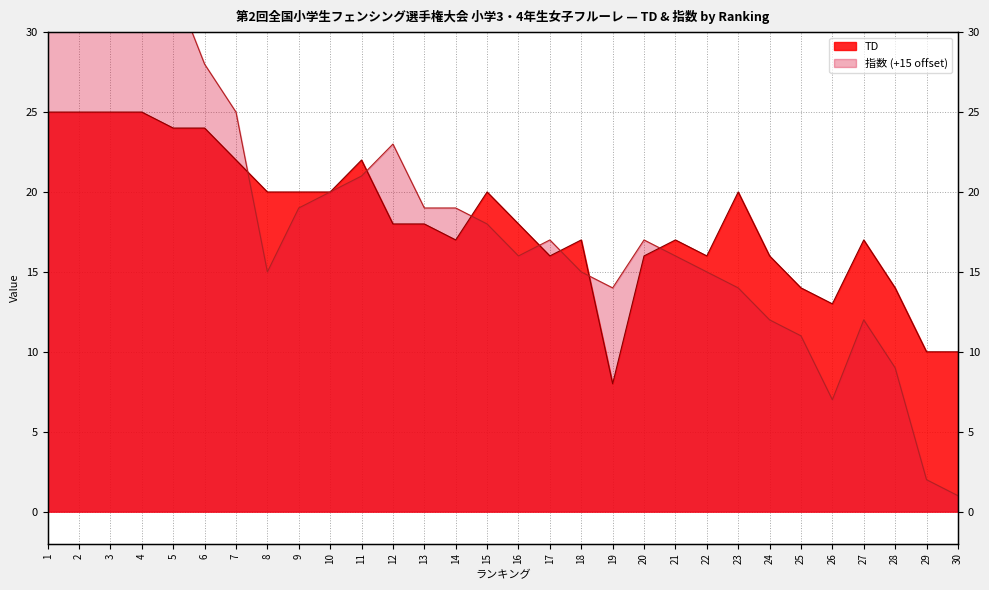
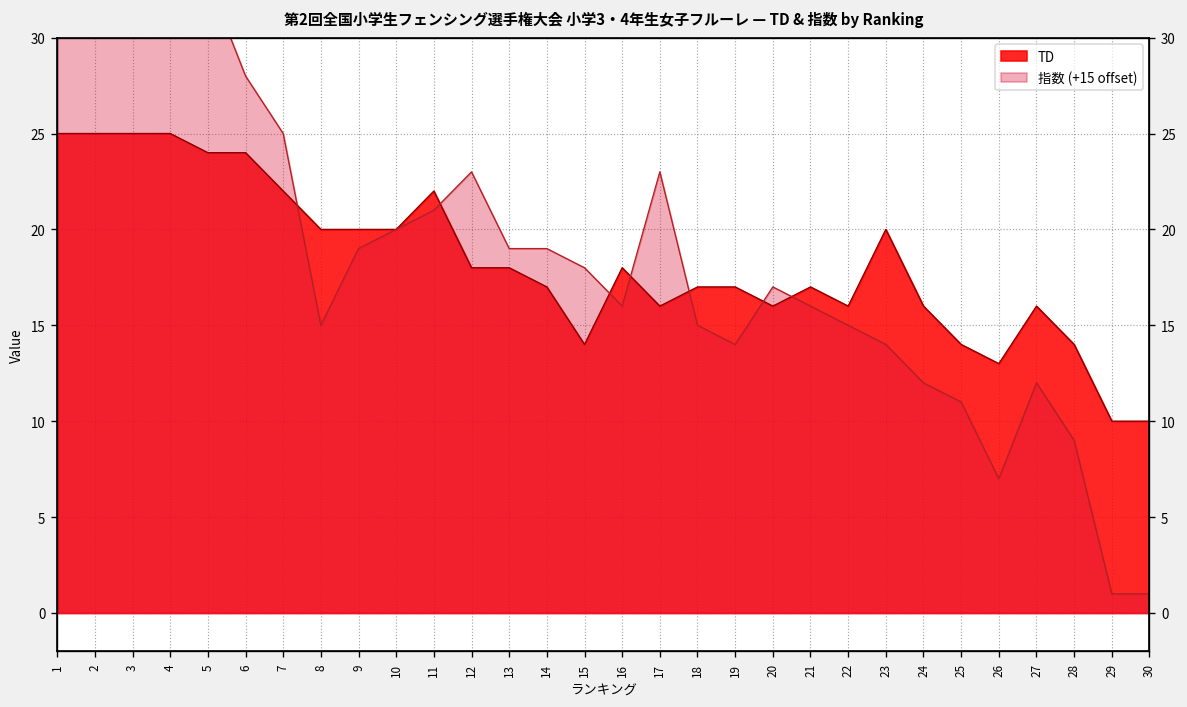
TD, 15: 20 -> 14
指数 (+15 offset), 17: 17.0 -> 23.0
TD, 19: 8 -> 17
TD, 27: 17 -> 16
指数 (+15 offset), 29: 2.0 -> 1.0
